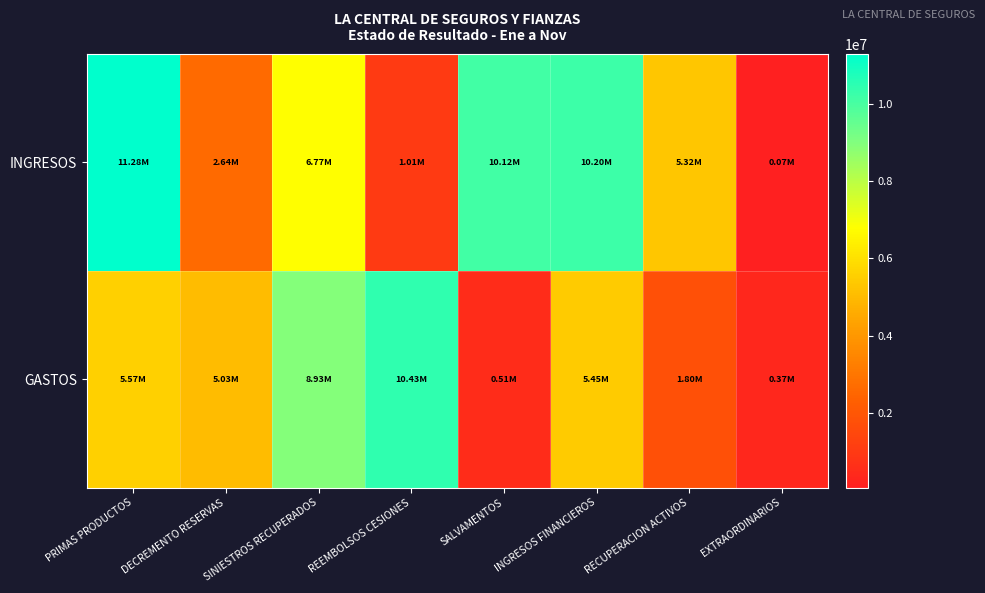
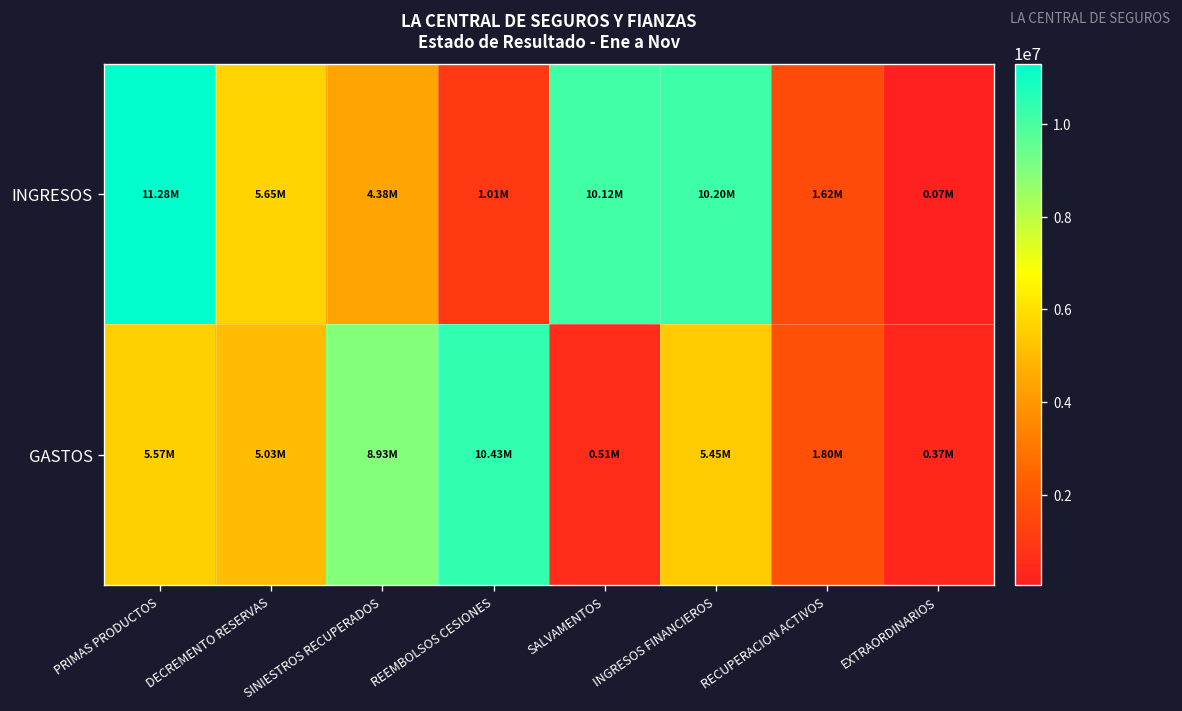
INGRESOS, DECREMENTO RESERVAS: 2.64M -> 5.65M
INGRESOS, SINIESTROS RECUPERADOS: 6.77M -> 4.38M
INGRESOS, RECUPERACION ACTIVOS: 5.32M -> 1.62M
